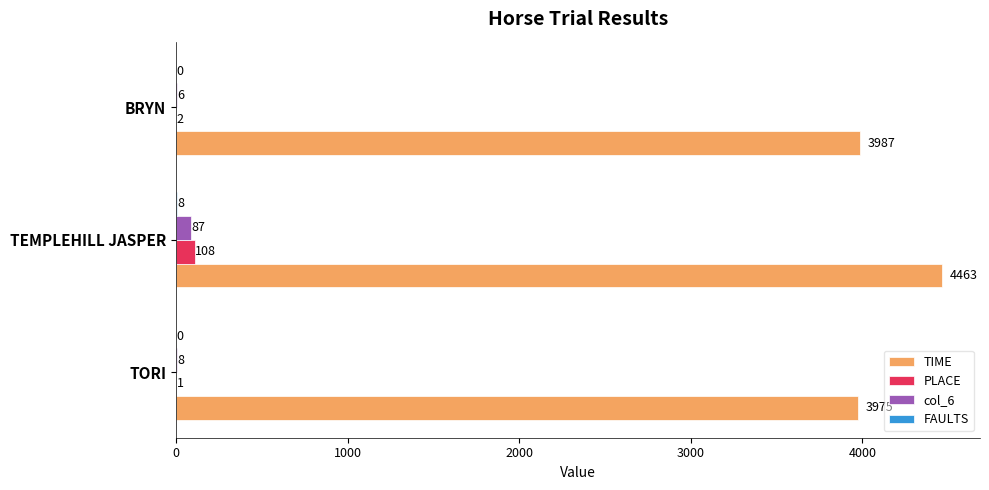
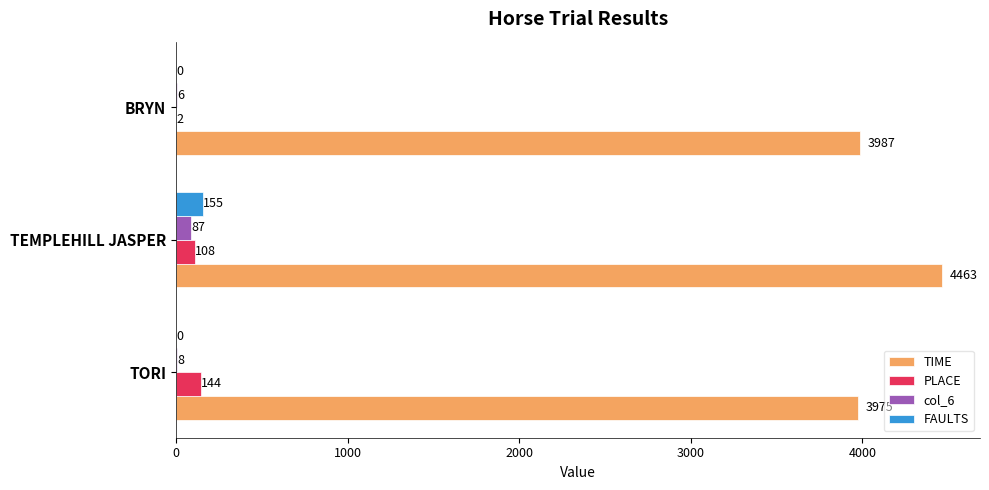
FAULTS, TEMPLEHILL JASPER: 8 -> 155
PLACE, TORI: 1 -> 144
